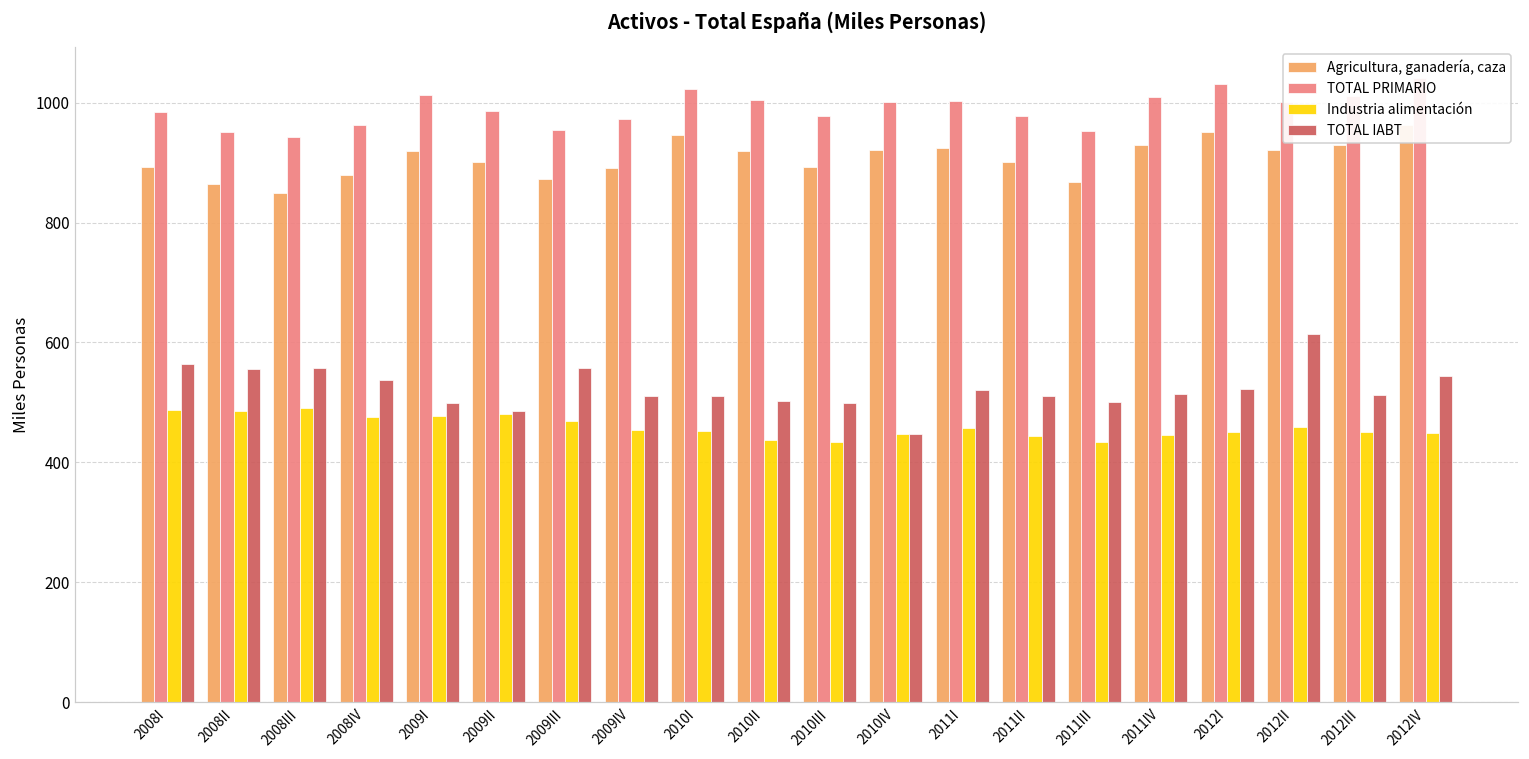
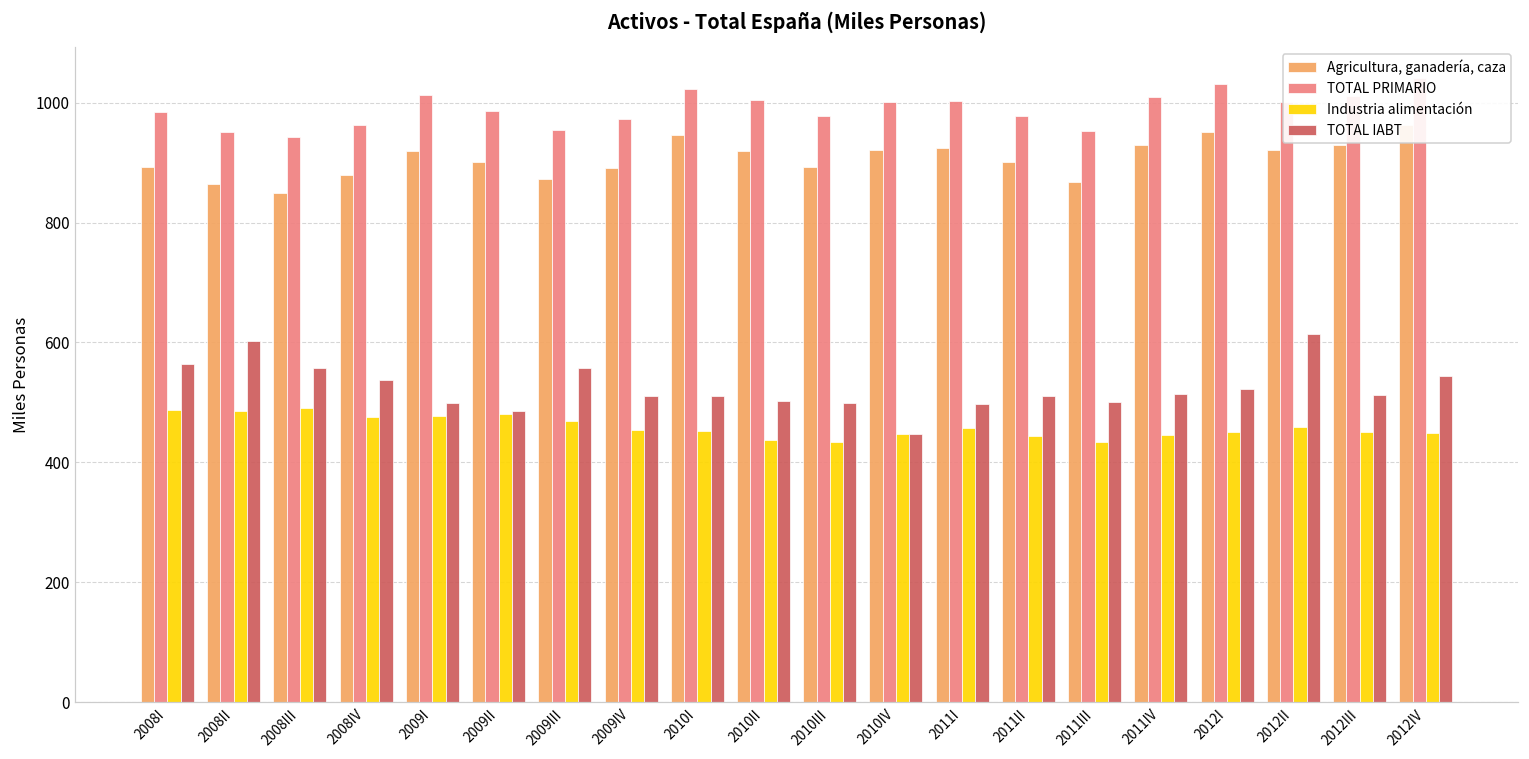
TOTAL IABT, 2008II: 560 -> 600
TOTAL IABT, 2011I: 520 -> 500
